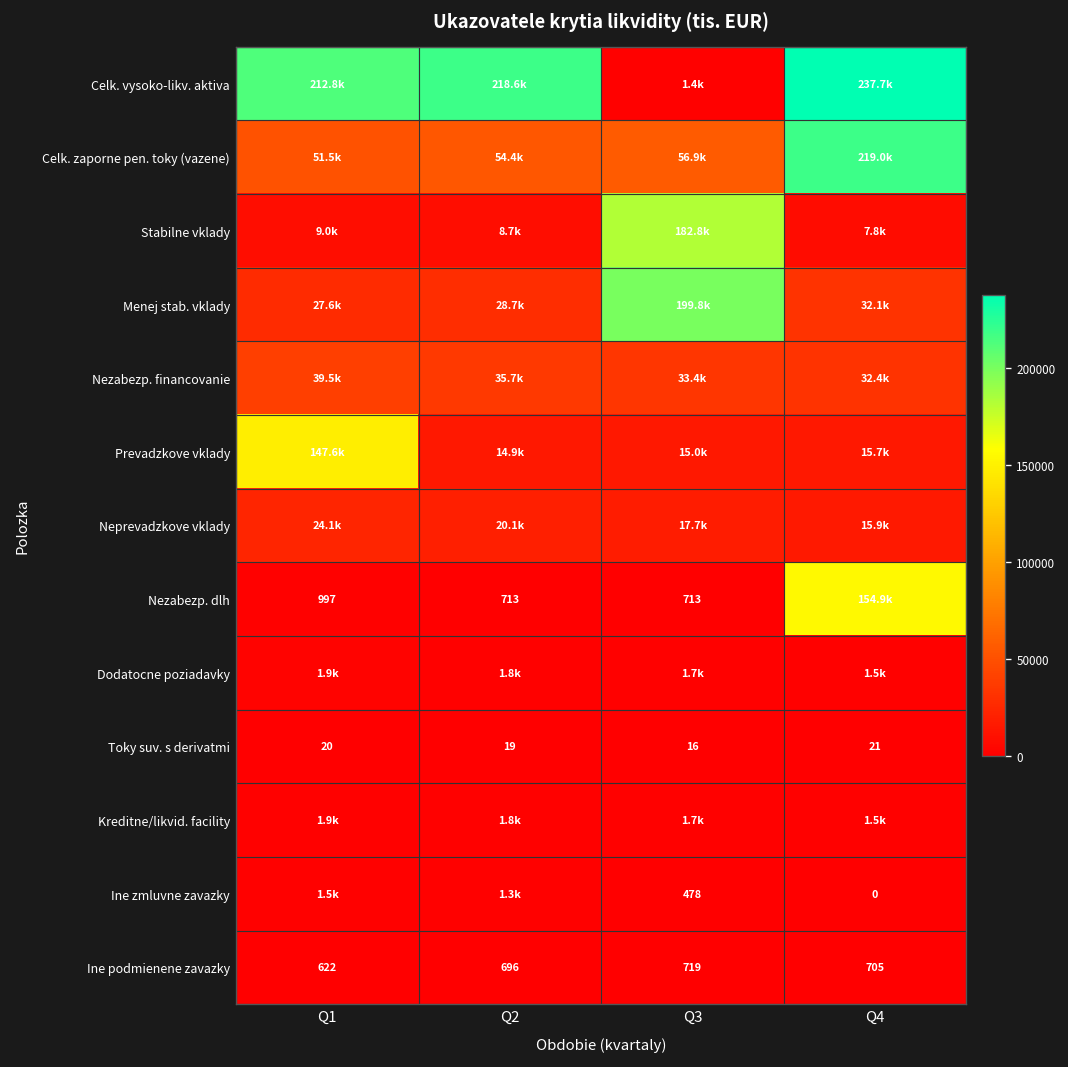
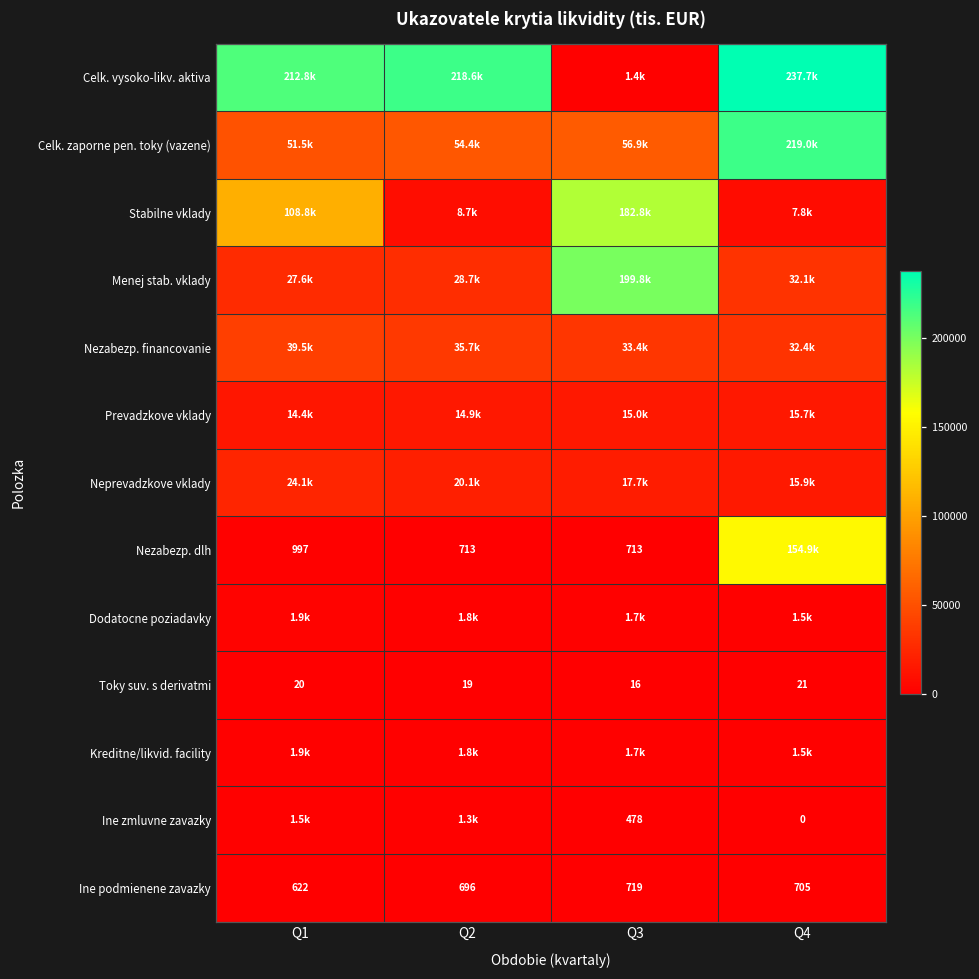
Stabilne vklady, Q1: 9.0k -> 108.8k
Prevadzkove vklady, Q1: 147.6k -> 14.4k
